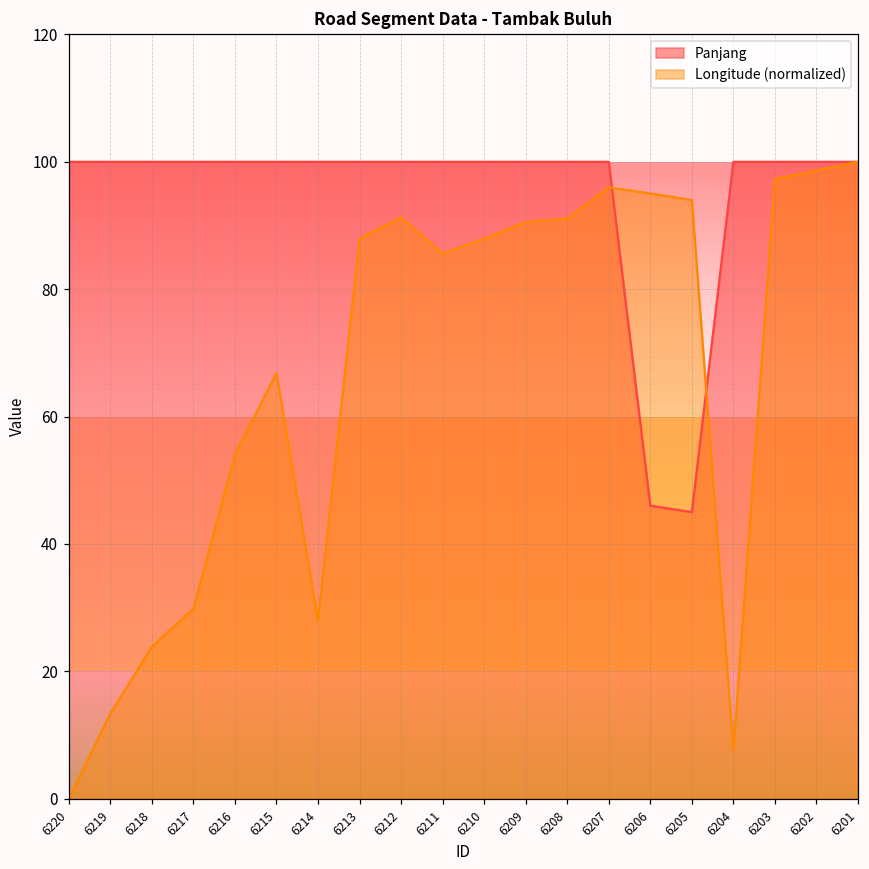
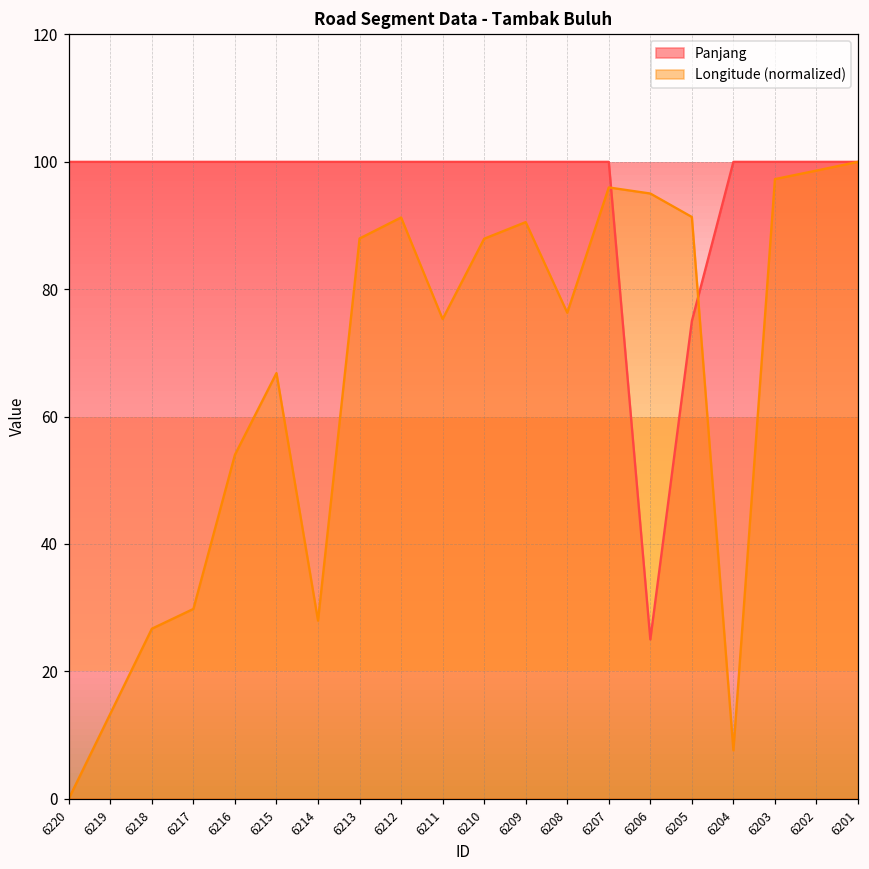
Longitude (normalized), 6218: 24 -> 27
Longitude (normalized), 6211: 86 -> 75
Longitude (normalized), 6208: 91 -> 76
Panjang, 6206: 46 -> 25
Panjang, 6205: 45 -> 75
Longitude (normalized), 6205: 94 -> 91
